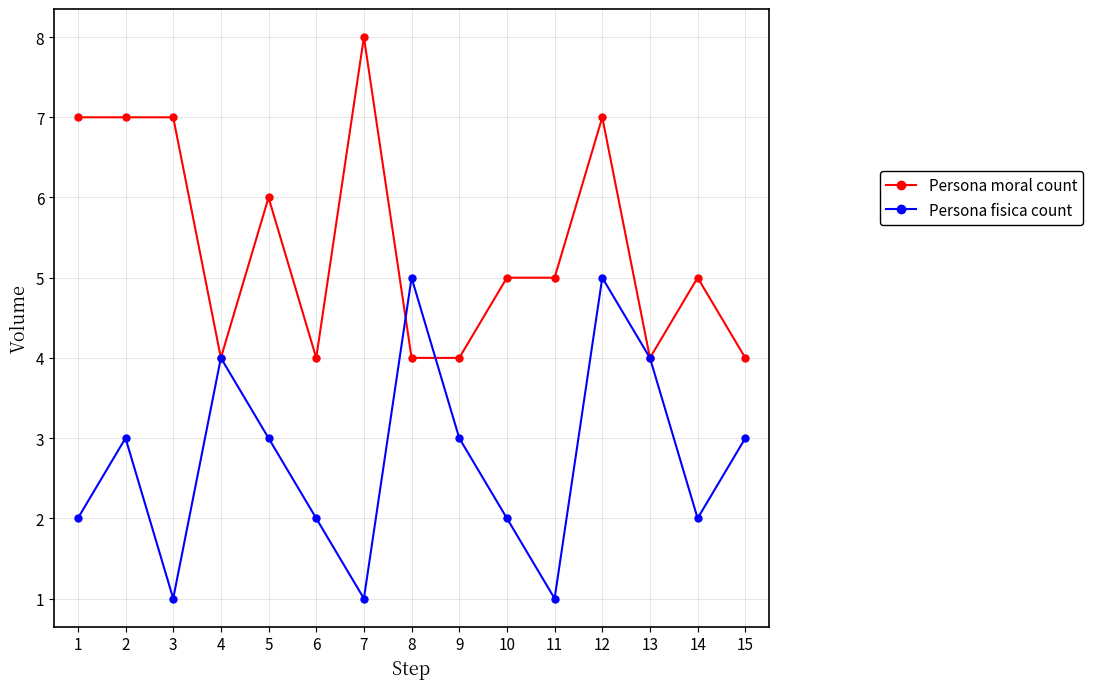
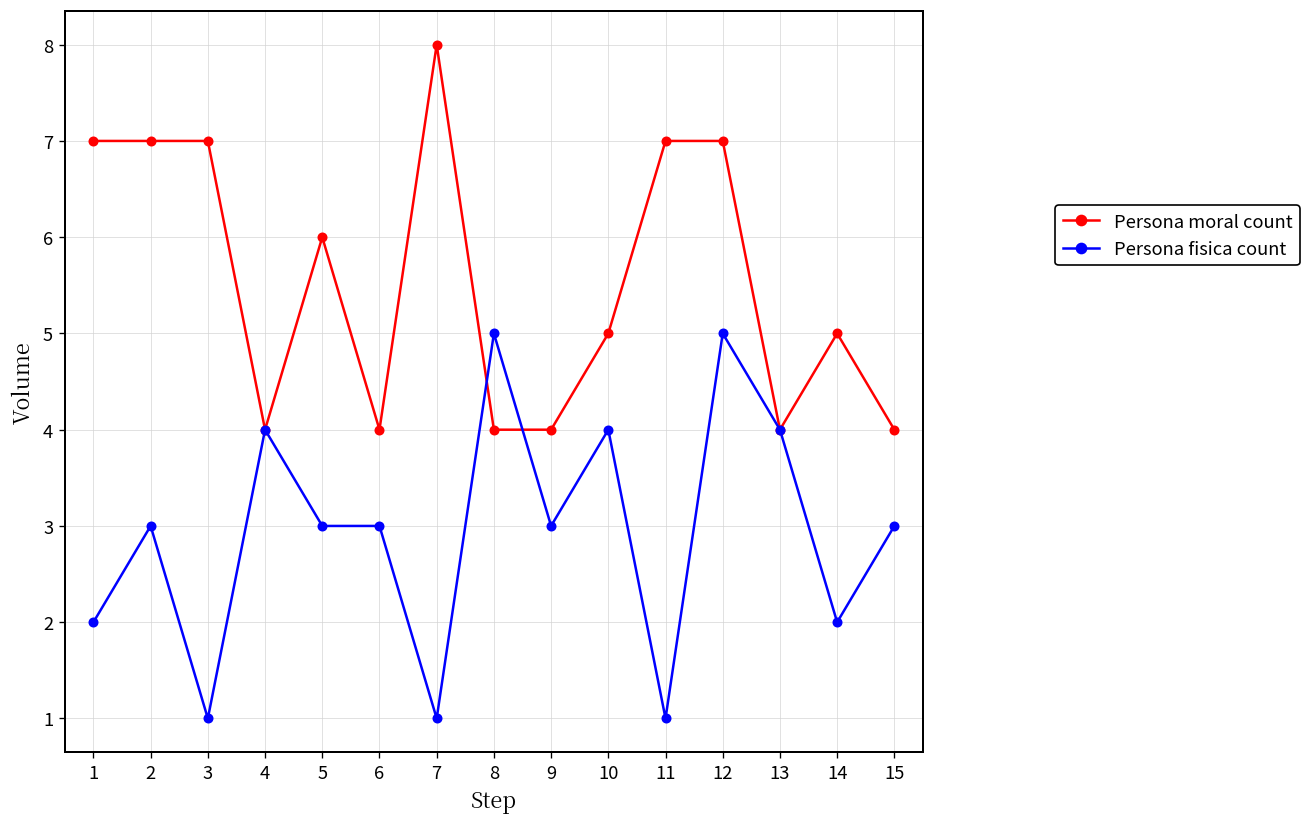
Persona fisica count, 6: 2 -> 3
Persona fisica count, 10: 2 -> 4
Persona moral count, 11: 5 -> 7
